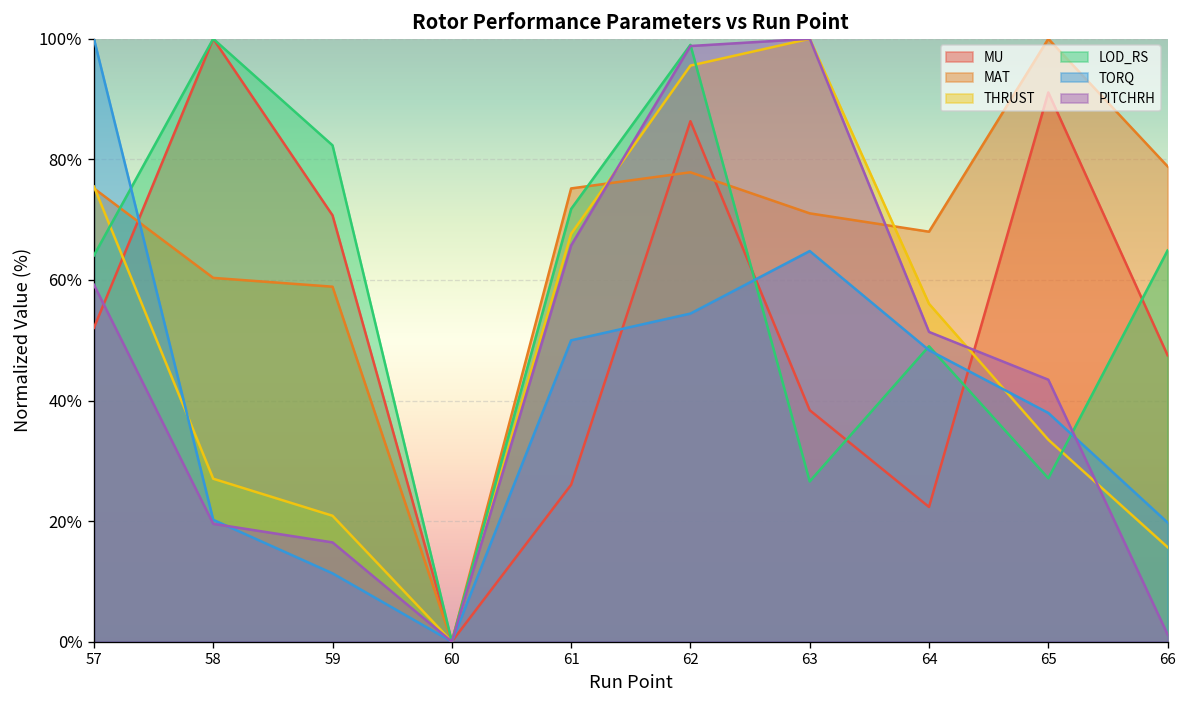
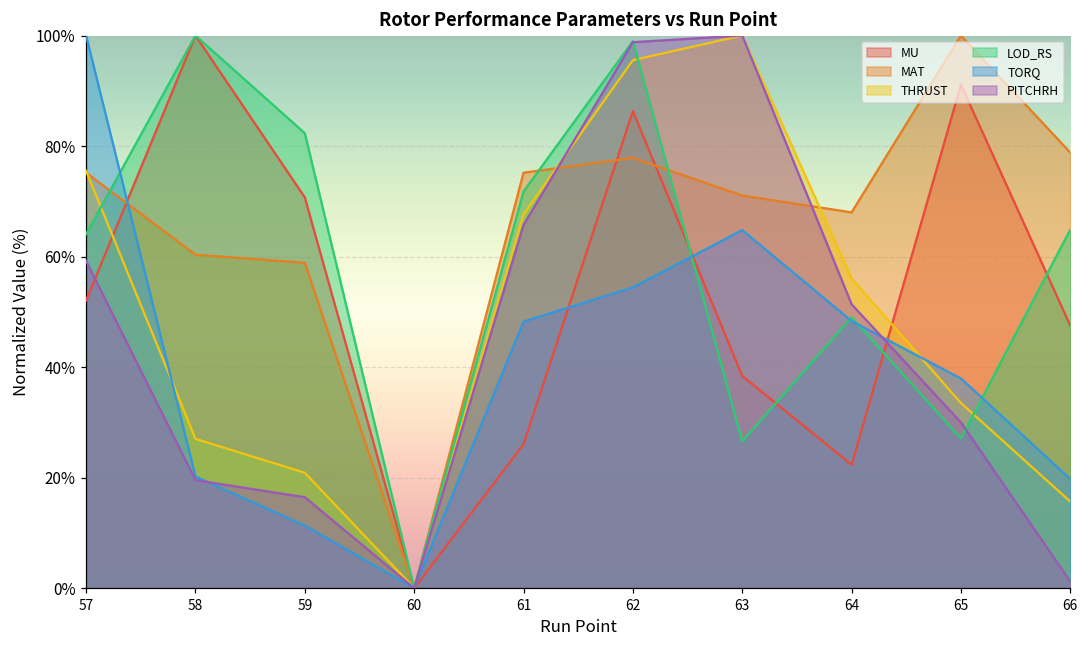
TORQ, 61: 50% -> 48%
PITCHRH, 65: 43% -> 30%
